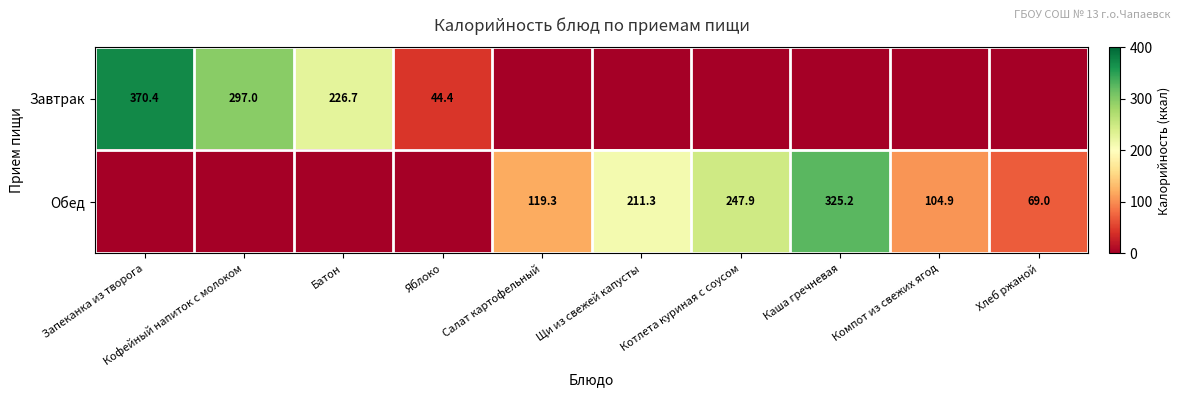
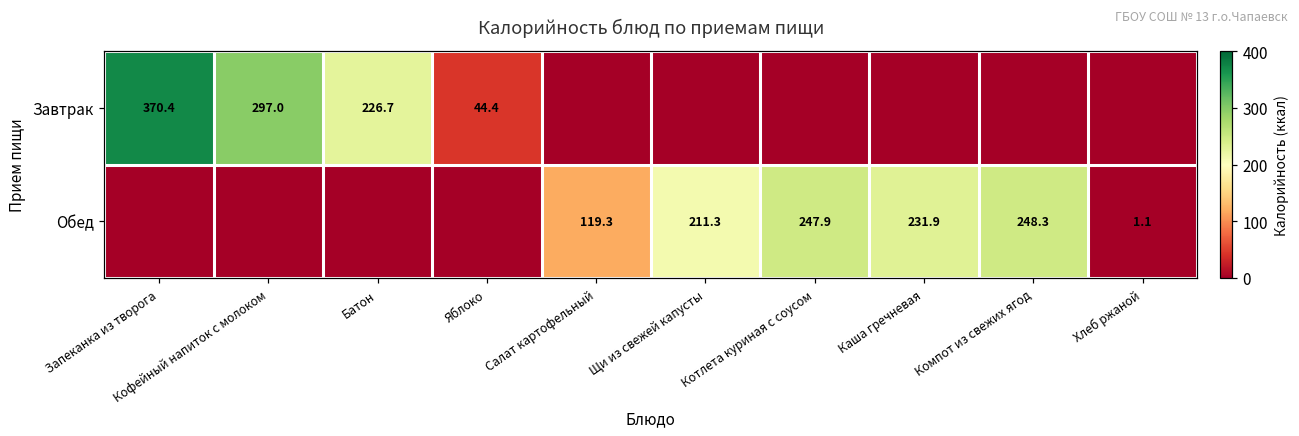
Обед, Каша гречневая: 325.2 -> 231.9
Обед, Компот из свежих ягод: 104.9 -> 248.3
Обед, Хлеб ржаной: 69.0 -> 1.1
